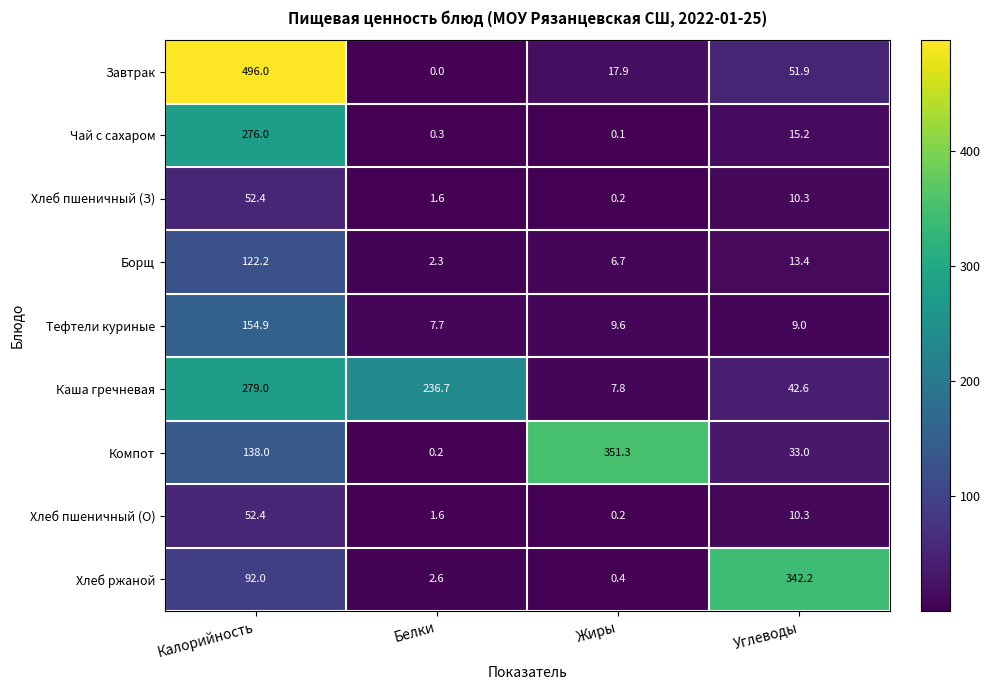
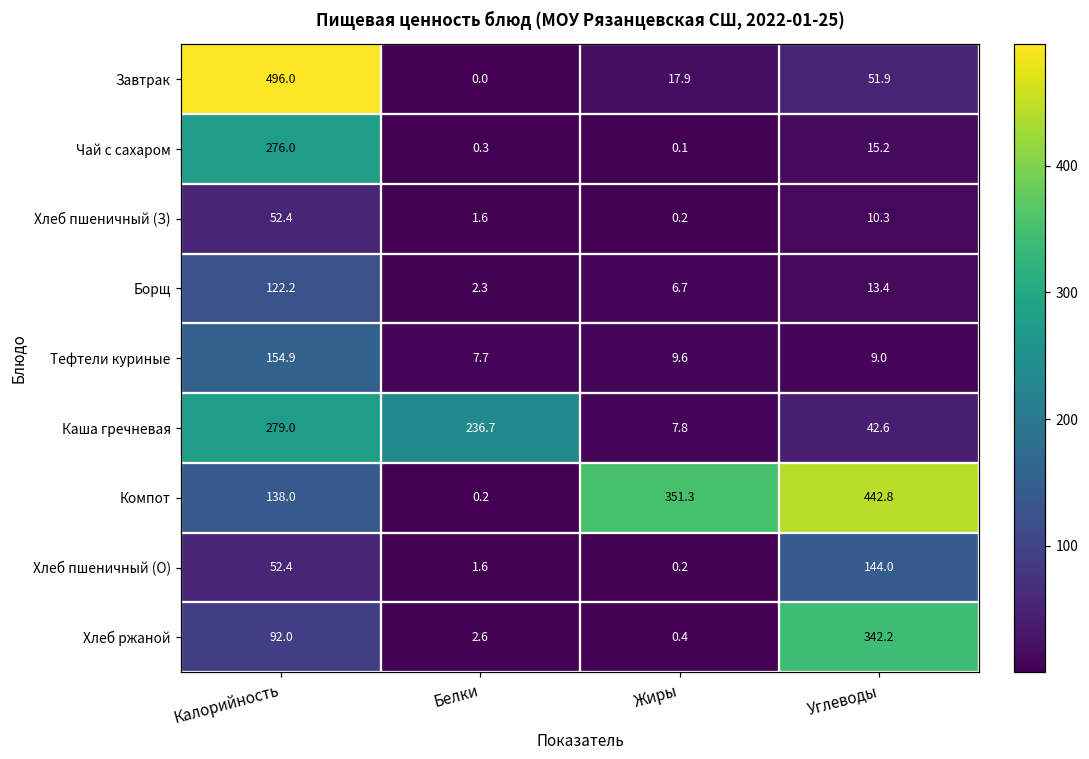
Компот, Углеводы: 33.0 -> 442.8
Хлеб пшеничный (О), Углеводы: 10.3 -> 144.0
